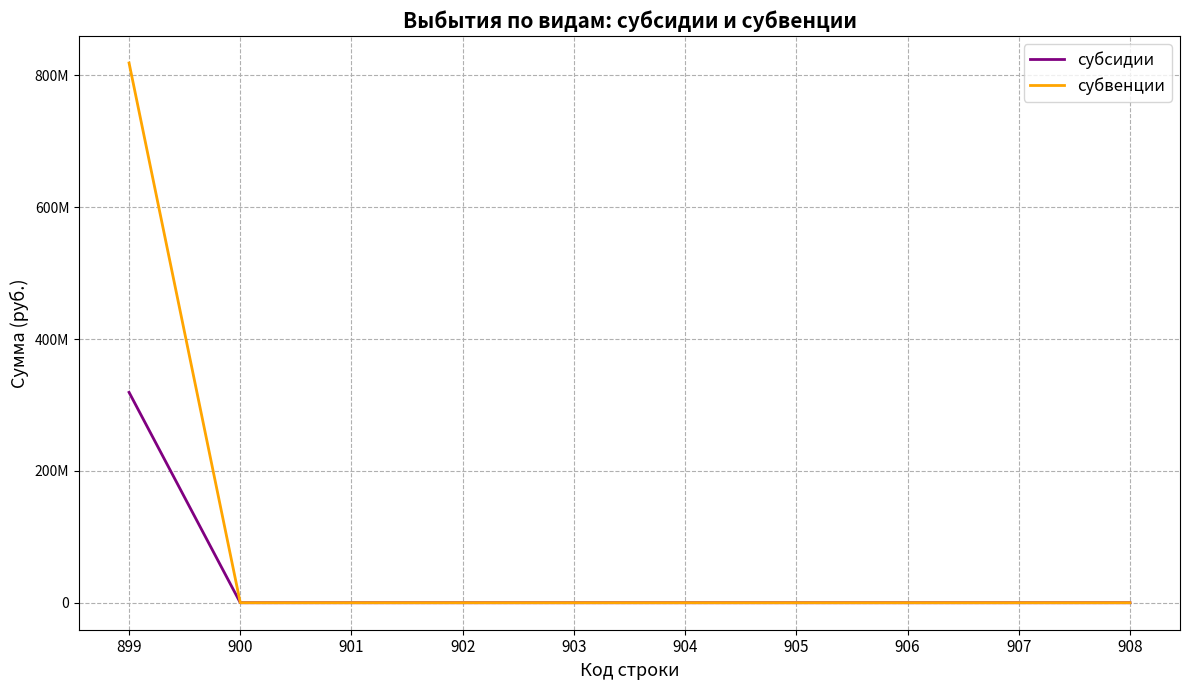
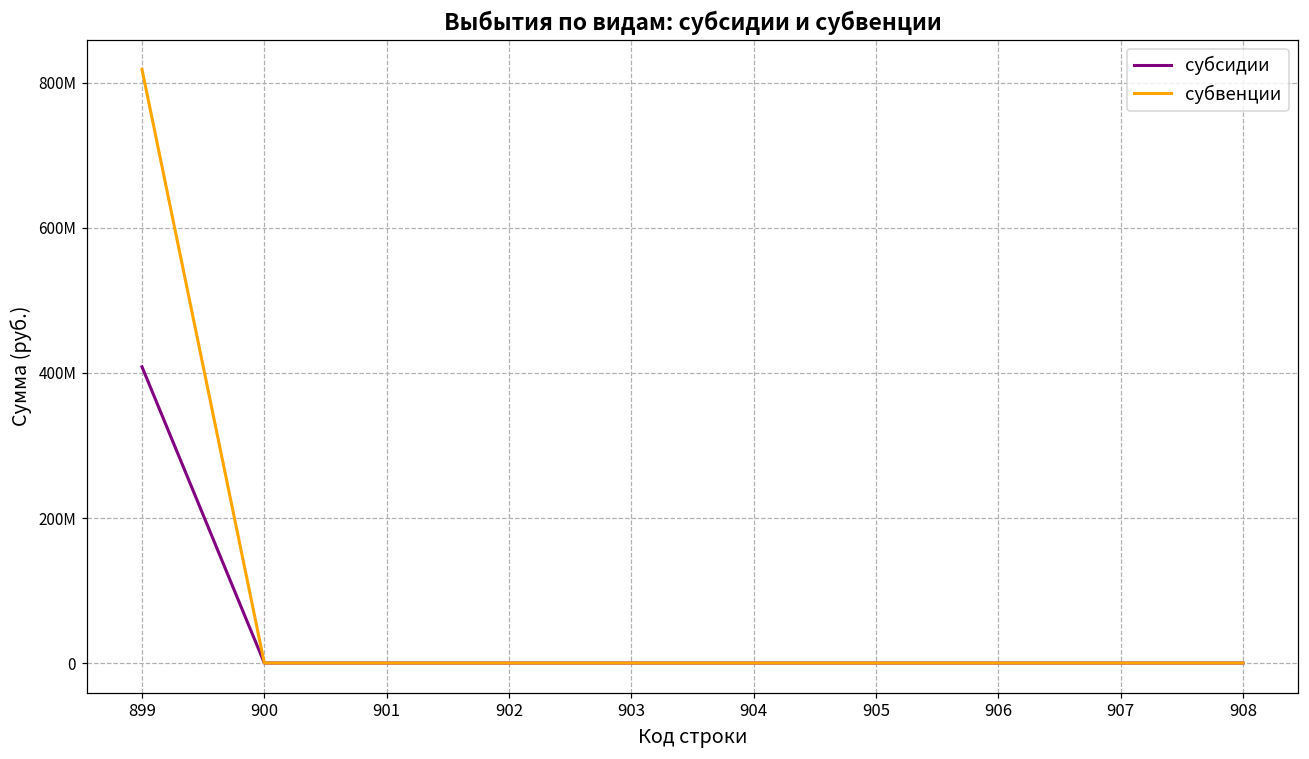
субсидии, 899: 320000000 -> 410000000
